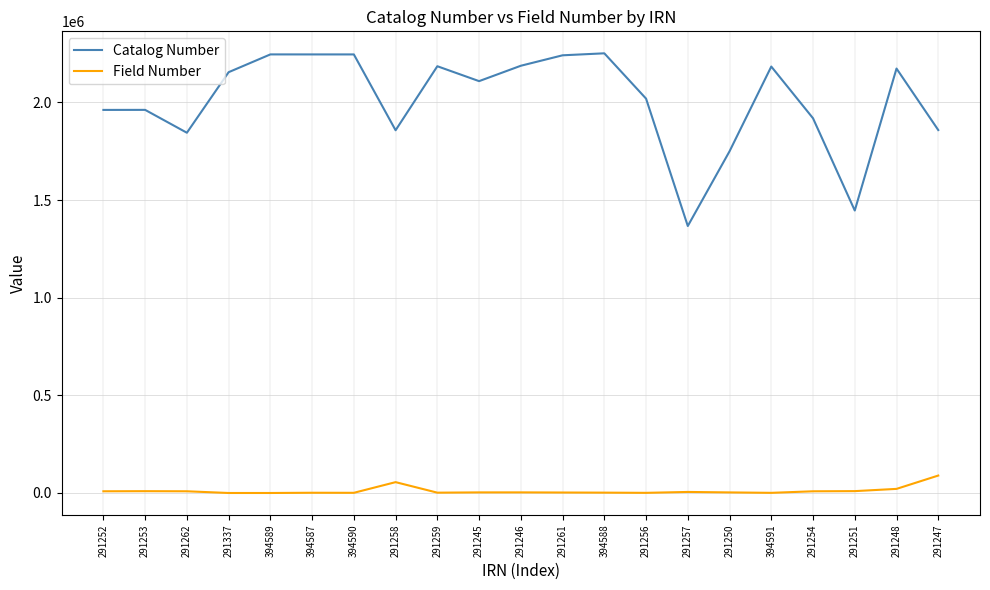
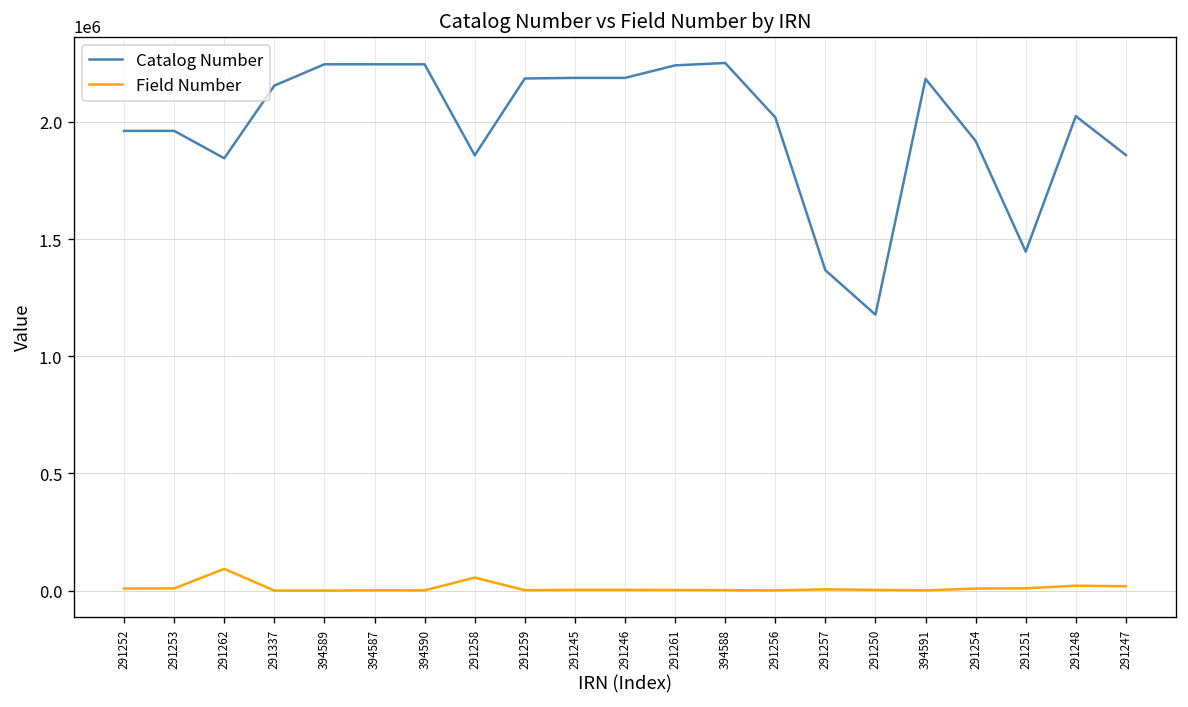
Field Number, 291262: 10000 -> 90000
Catalog Number, 291245: 2110000 -> 2190000
Catalog Number, 291250: 1750000 -> 1180000
Catalog Number, 291248: 2170000 -> 2020000
Field Number, 291247: 90000 -> 20000
